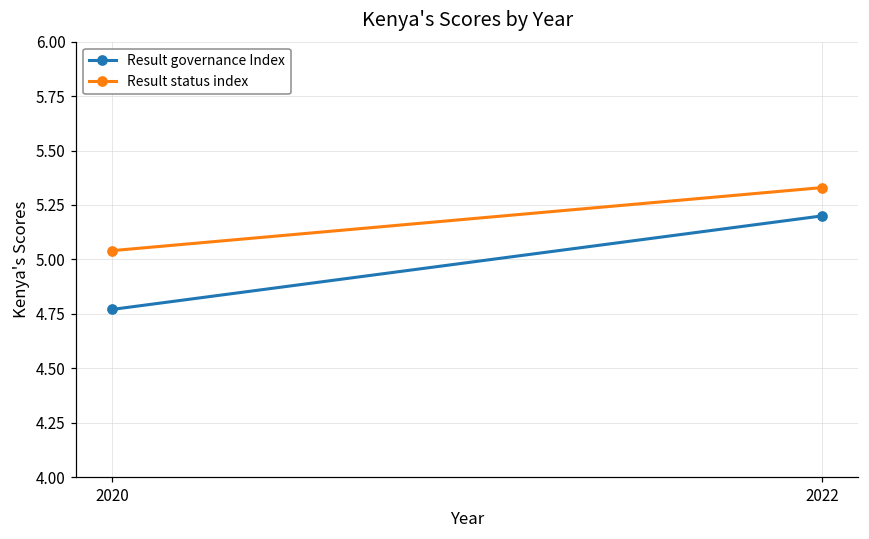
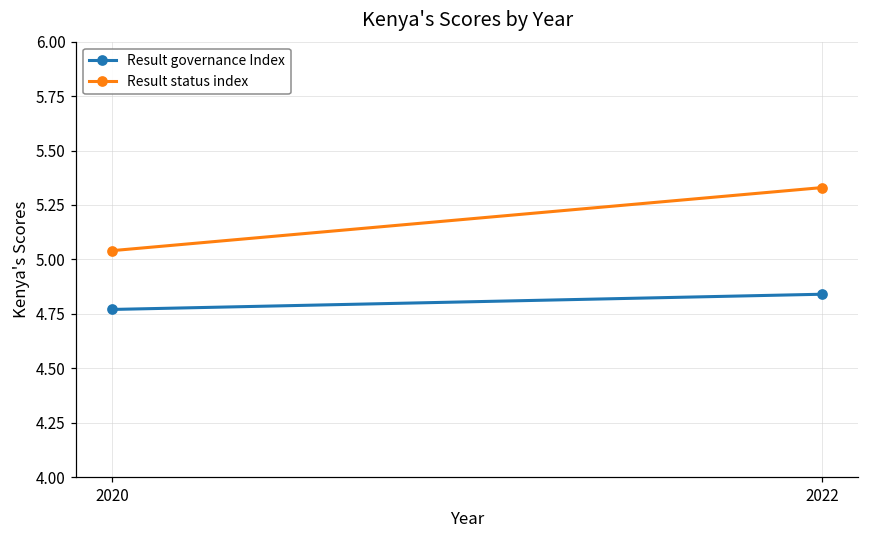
Result governance Index, 2022: 5.20 -> 4.84
